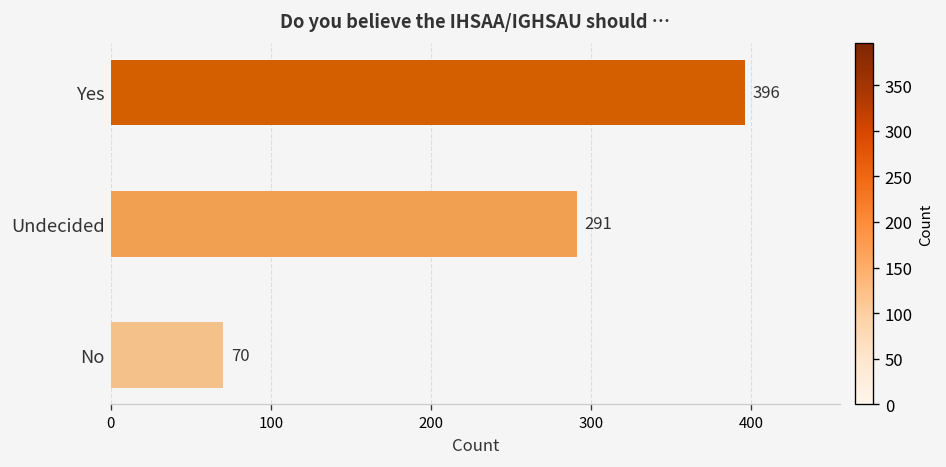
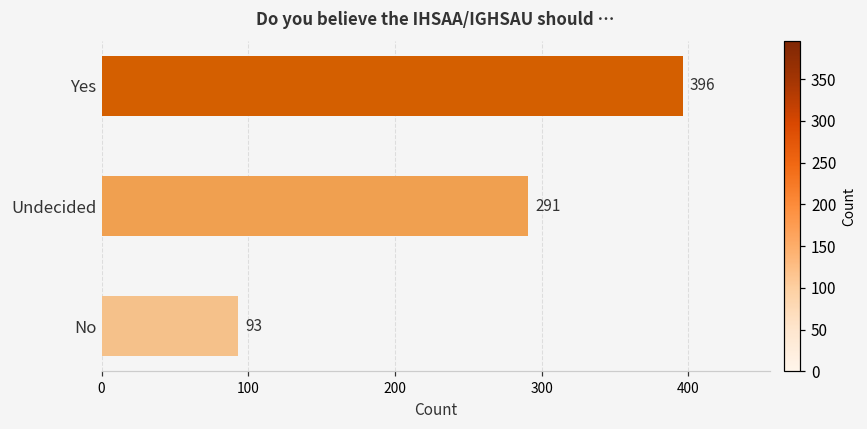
No: 70 -> 93
